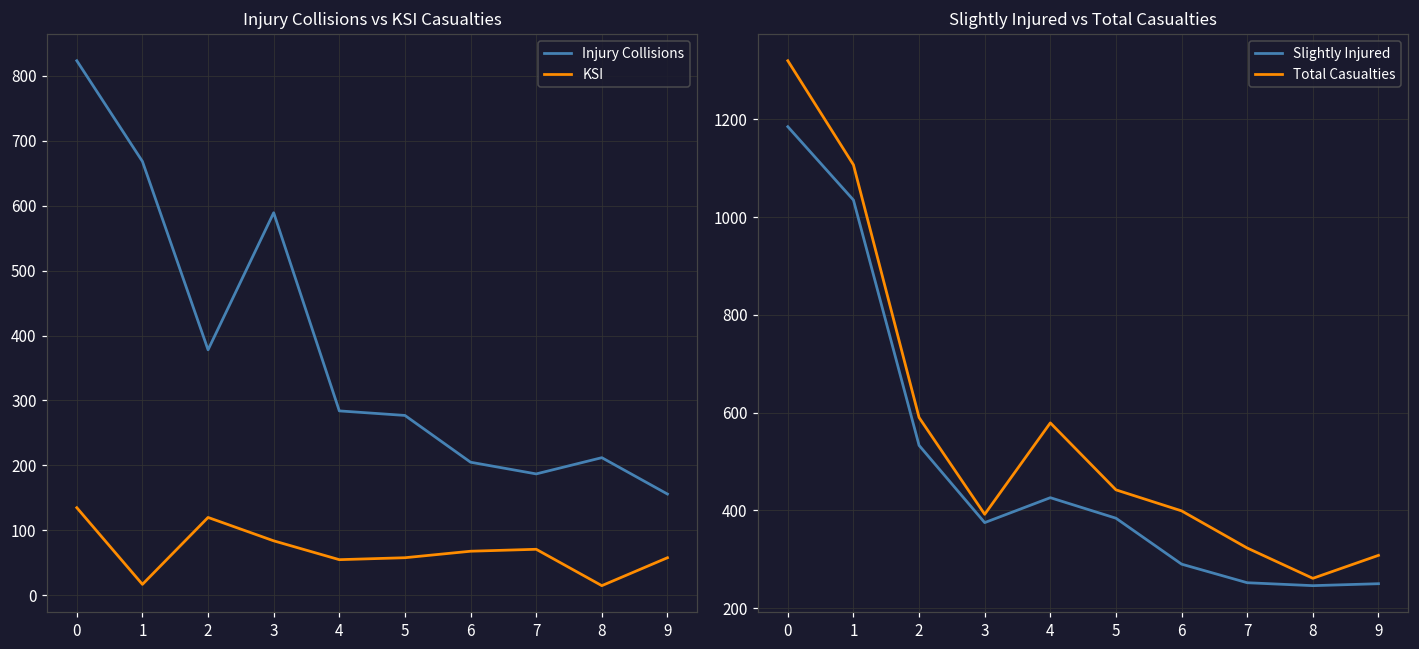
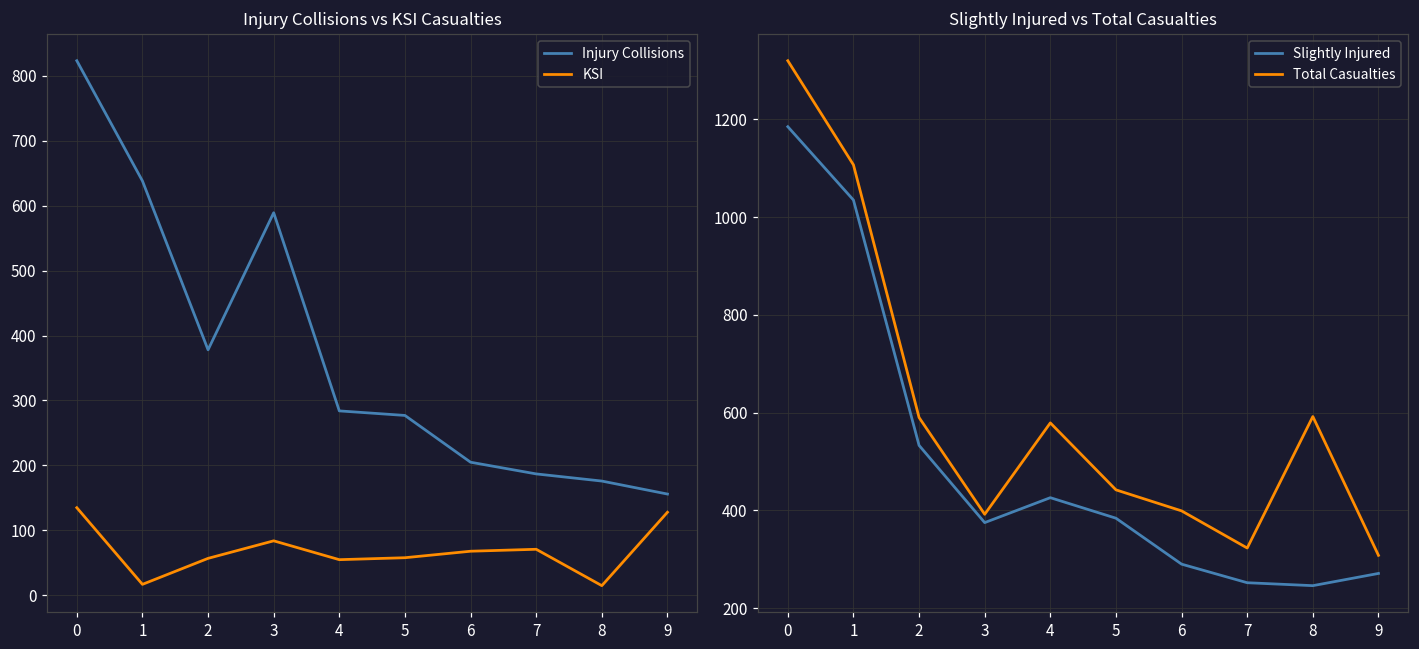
Injury Collisions vs KSI Casualties, Injury Collisions, 1: 670 -> 640
Injury Collisions vs KSI Casualties, KSI, 2: 120 -> 60
Injury Collisions vs KSI Casualties, Injury Collisions, 8: 210 -> 180
Injury Collisions vs KSI Casualties, KSI, 9: 60 -> 130
Slightly Injured vs Total Casualties, Total Casualties, 8: 260 -> 590
Slightly Injured vs Total Casualties, Slightly Injured, 9: 250 -> 270
